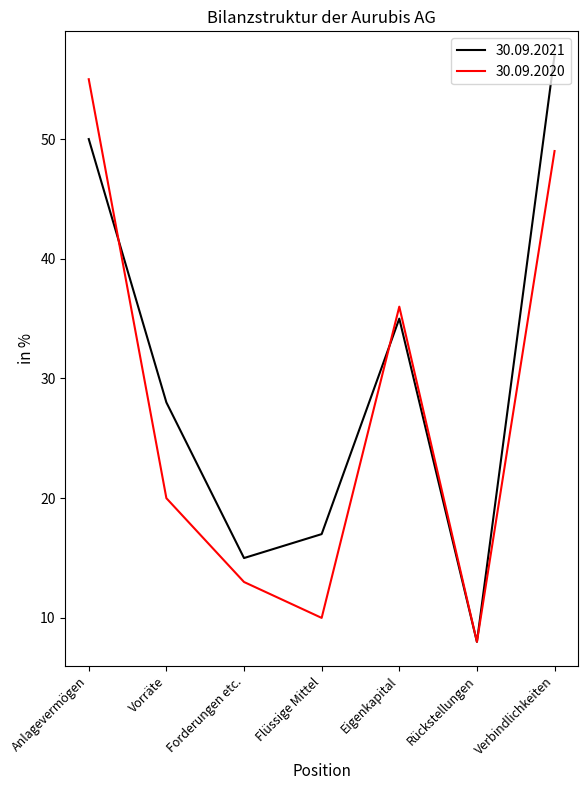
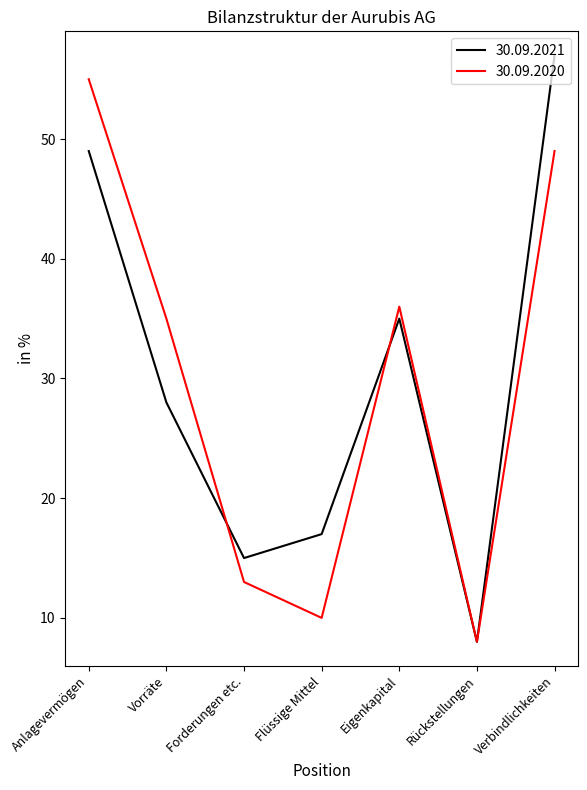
30.09.2021, Anlagevermögen: 50 -> 49
30.09.2020, Vorräte: 20 -> 35
